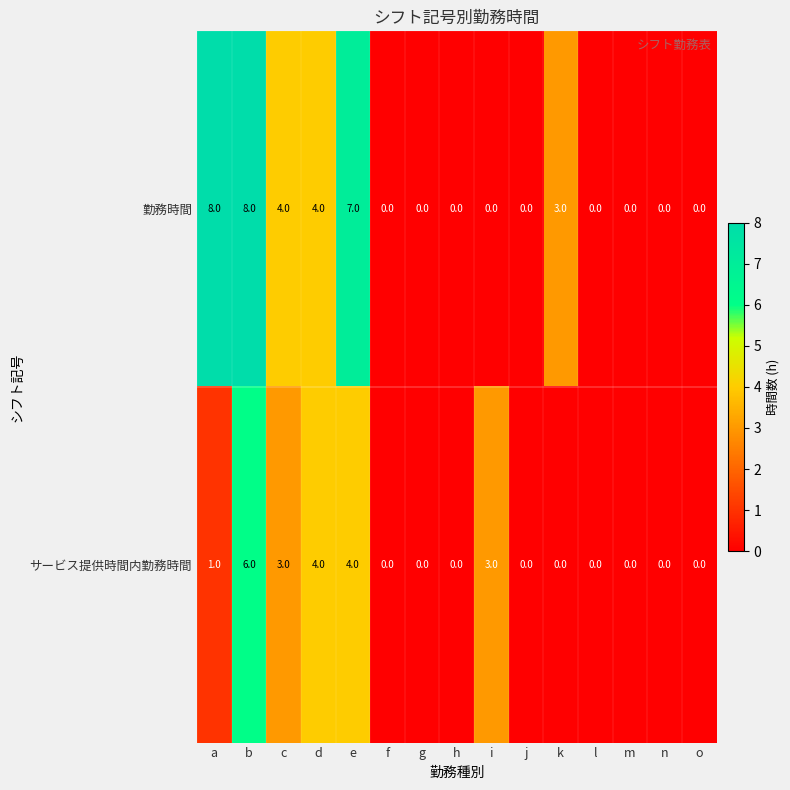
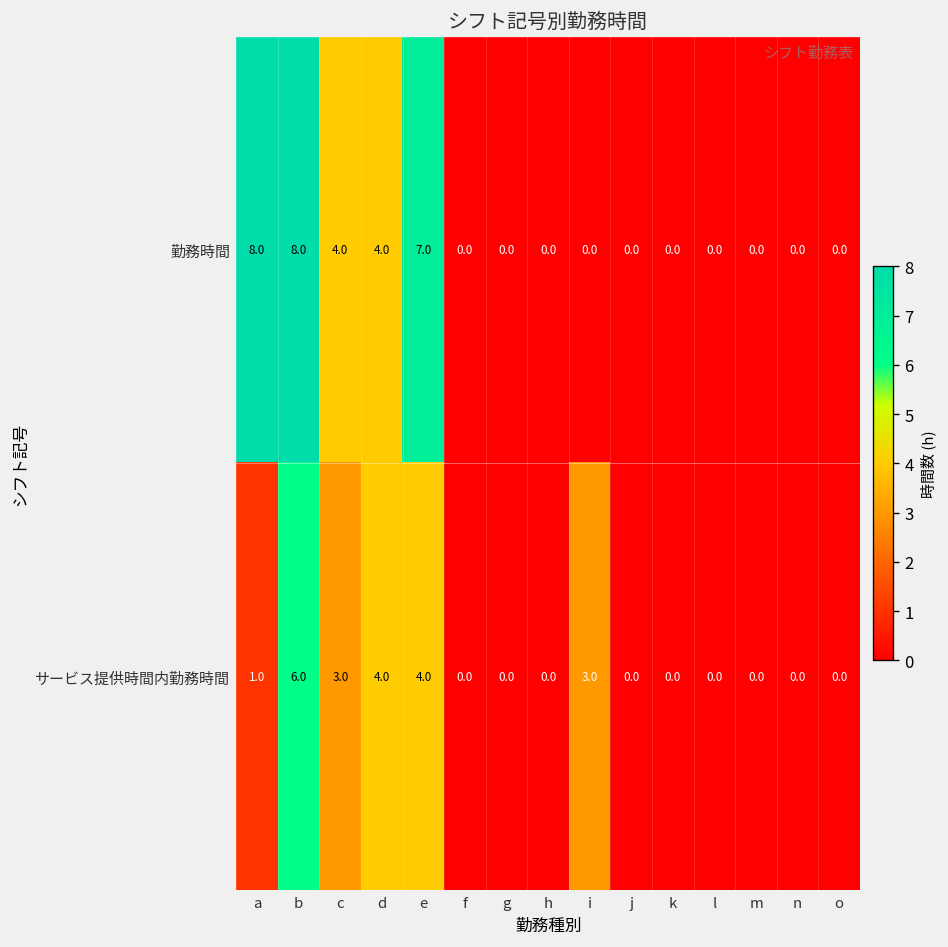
勤務時間, k: 3.0 -> 0.0
